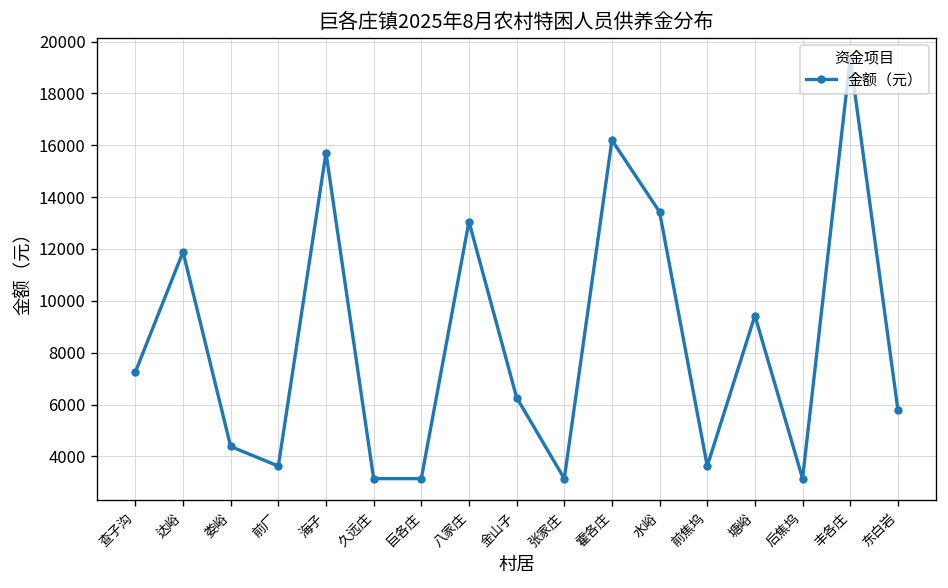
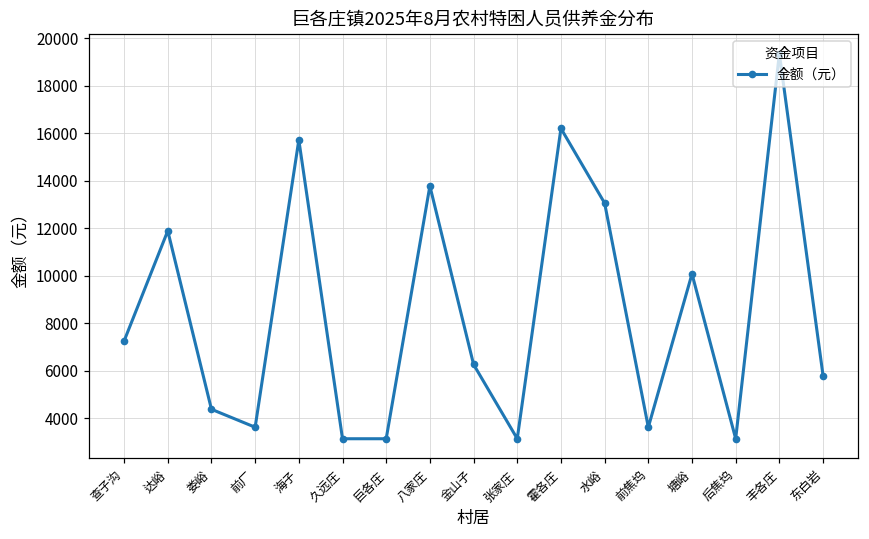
八家庄: 13100 -> 13800
水峪: 13400 -> 13100
塘峪: 9400 -> 10100
